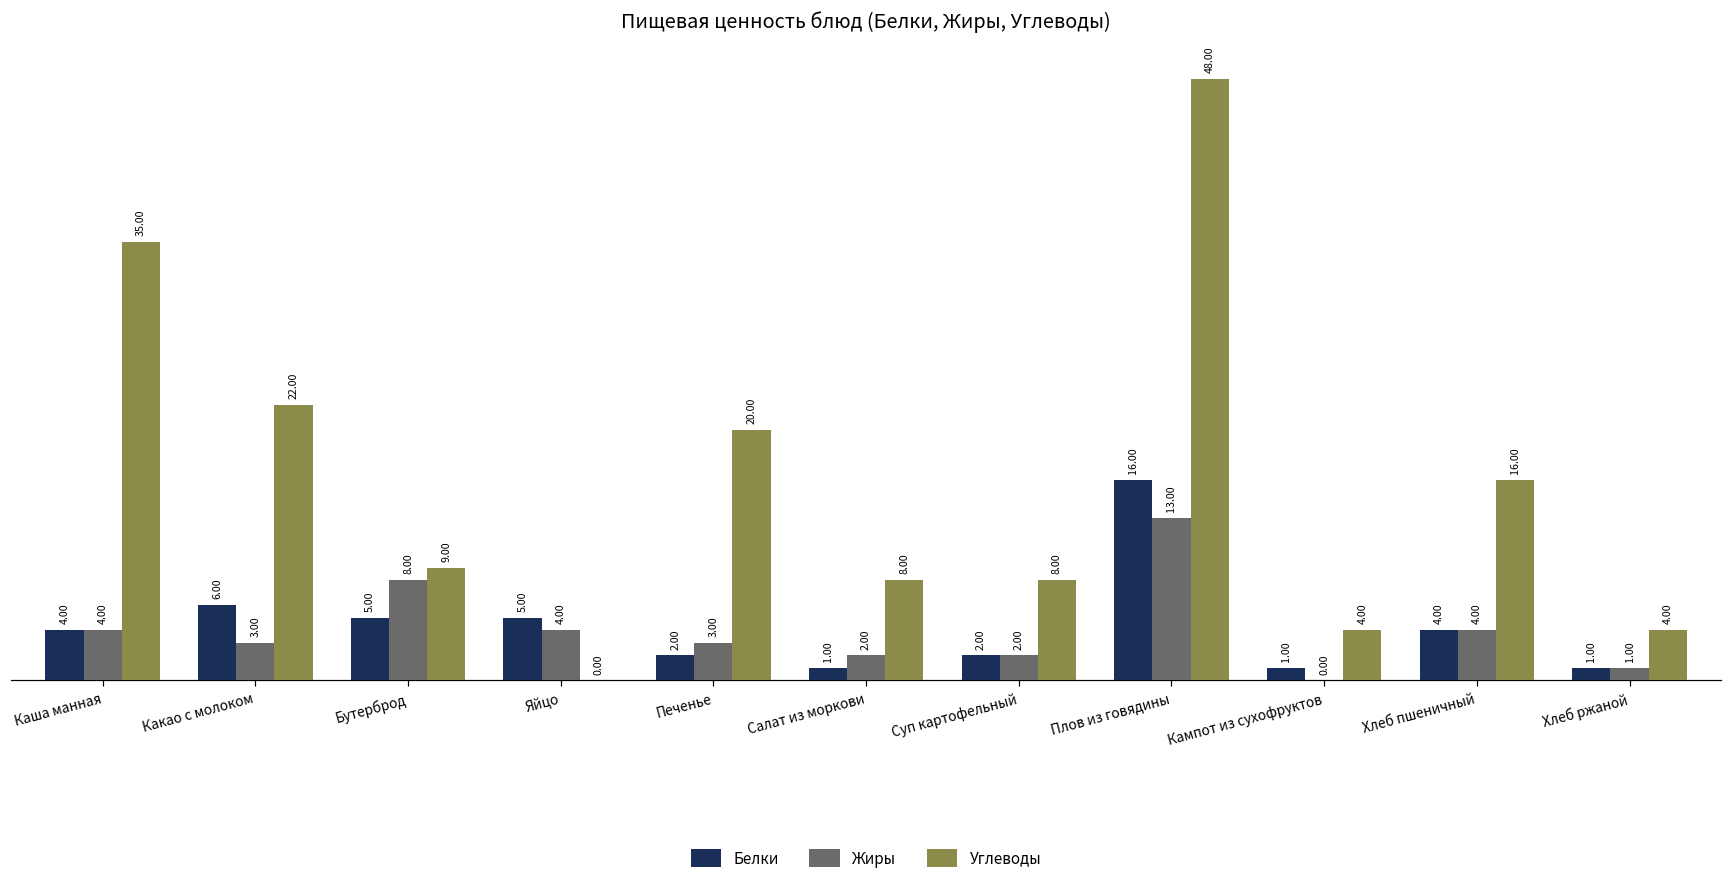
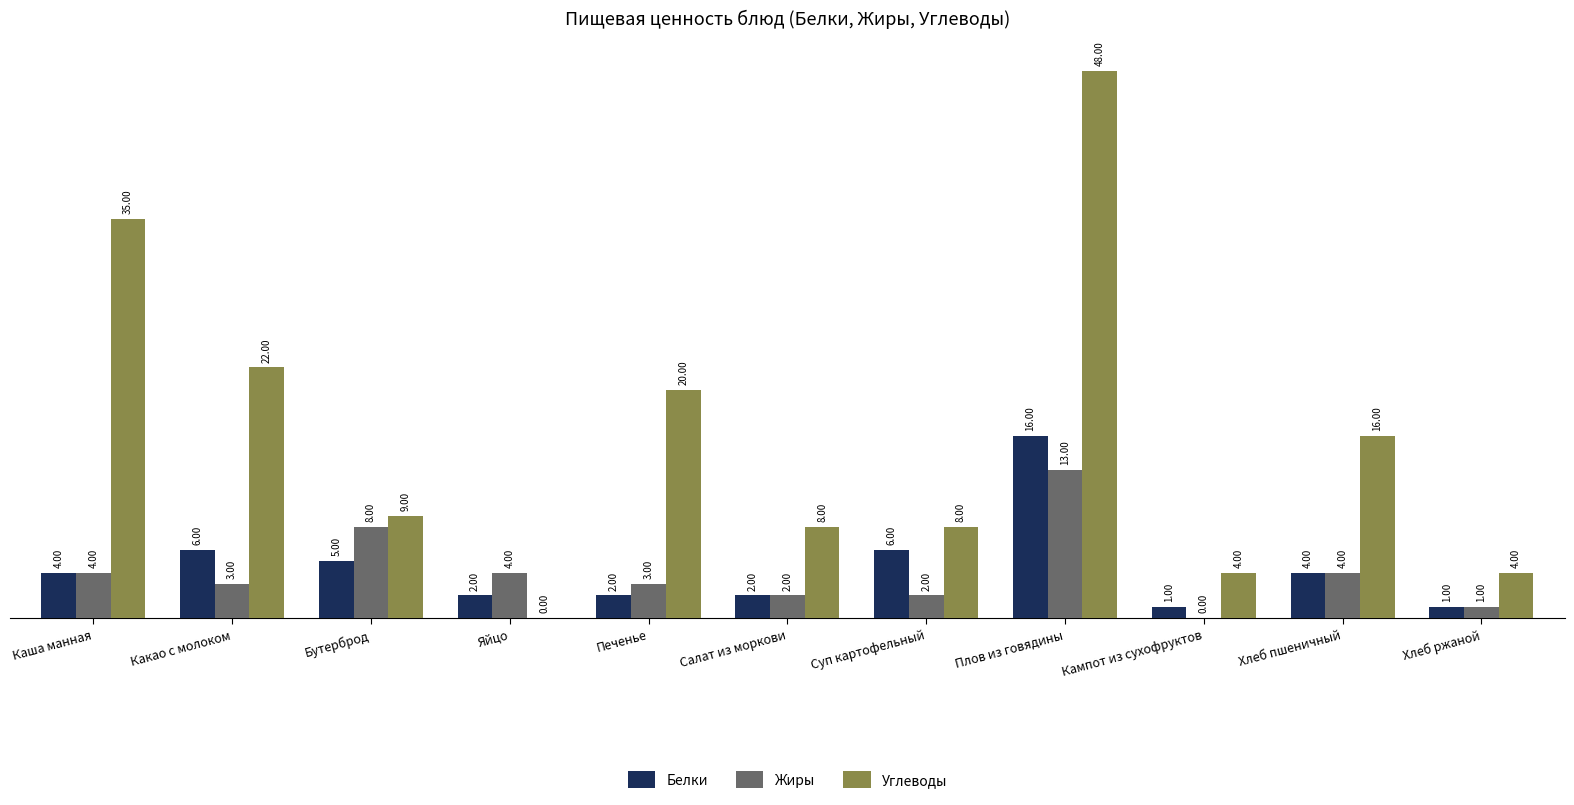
Белки, Яйцо: 5.00 -> 2.00
Белки, Салат из моркови: 1.00 -> 2.00
Белки, Суп картофельный: 2.00 -> 6.00
